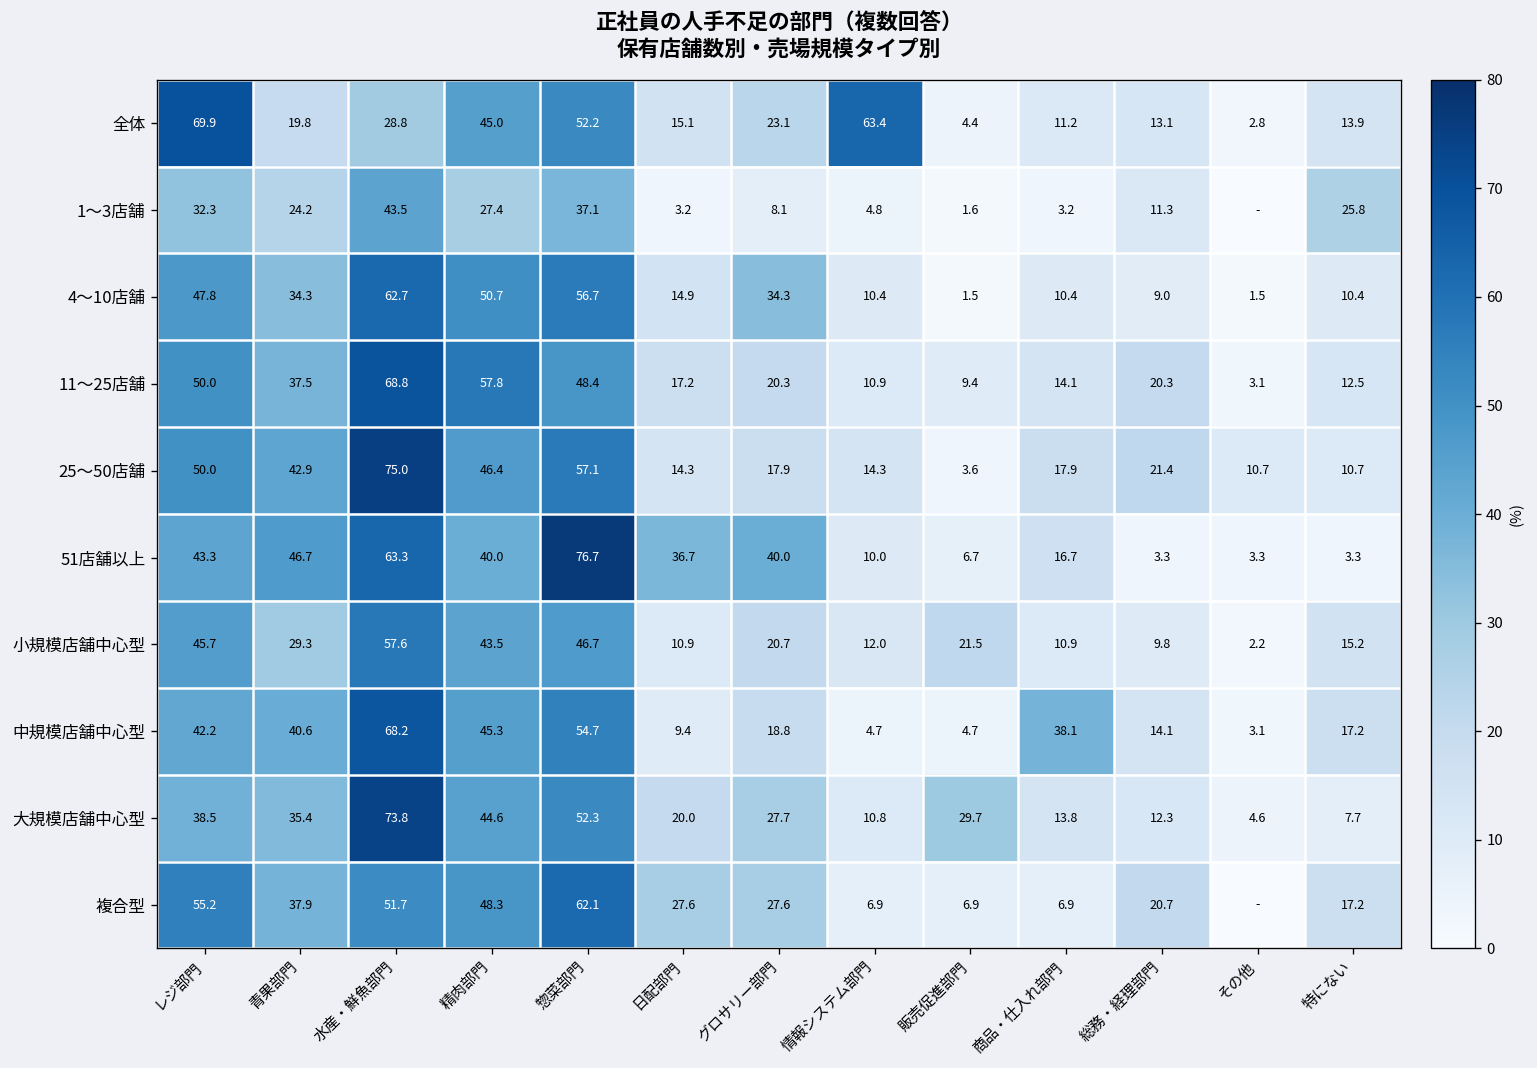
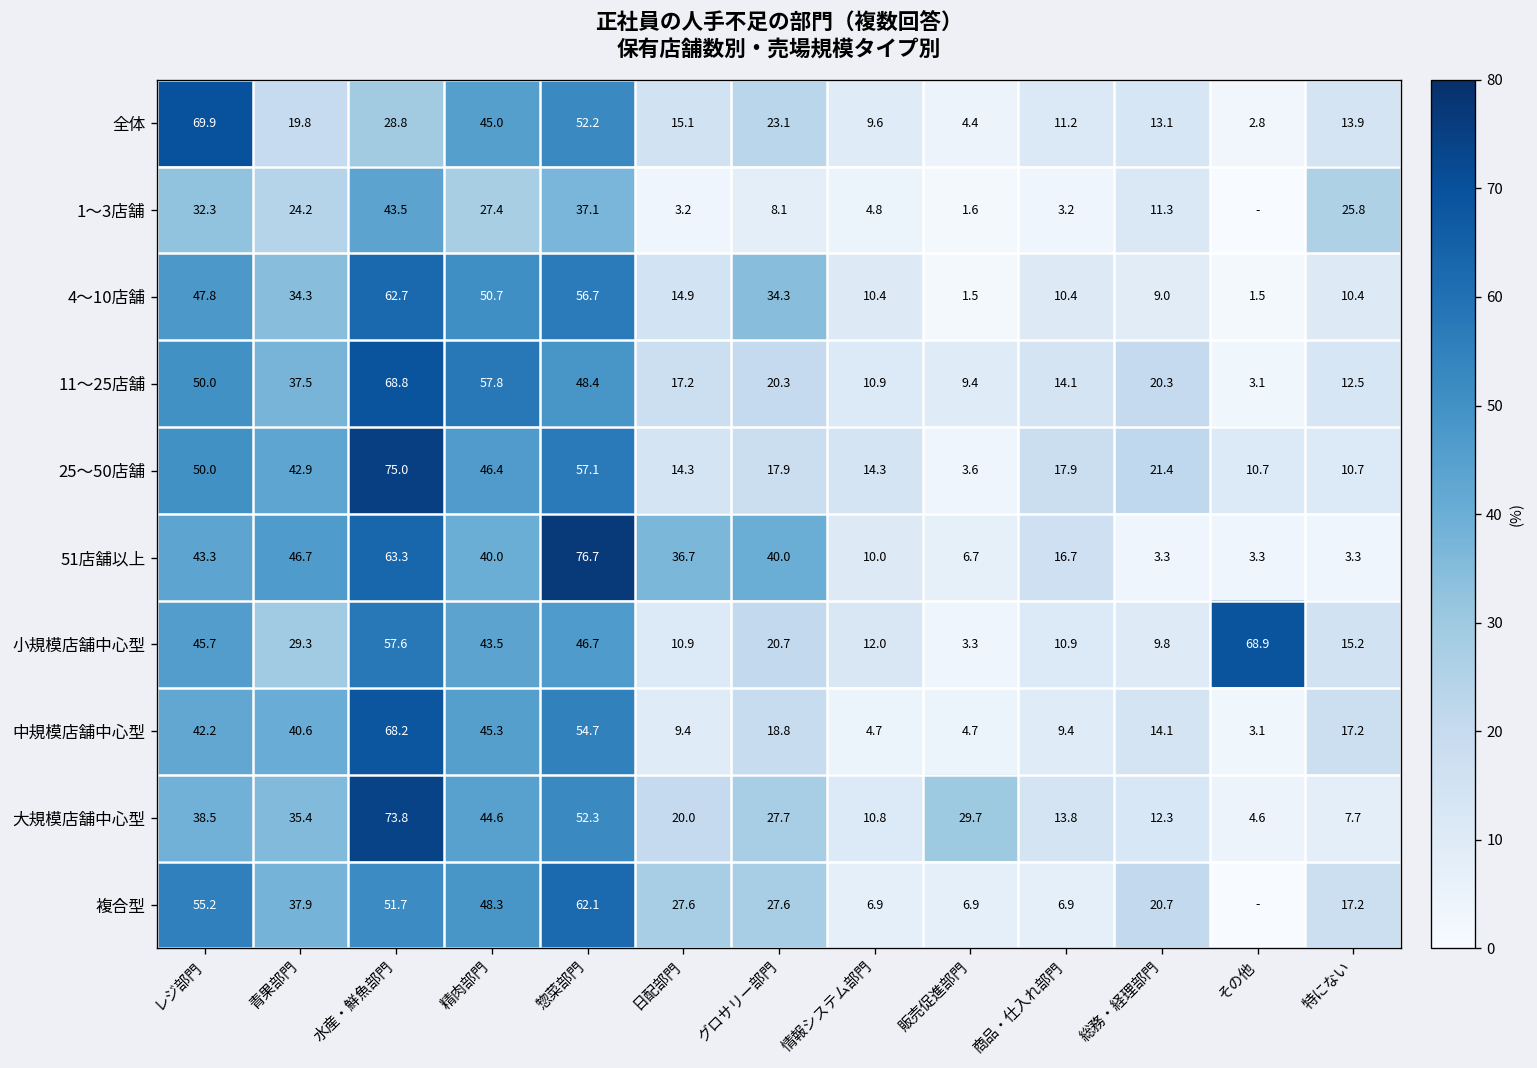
全体, 情報システム部門: 63.4 -> 9.6
小規模店舗中心型, 販売促進部門: 21.5 -> 3.3
小規模店舗中心型, その他: 2.2 -> 68.9
中規模店舗中心型, 商品・仕入れ部門: 38.1 -> 9.4
